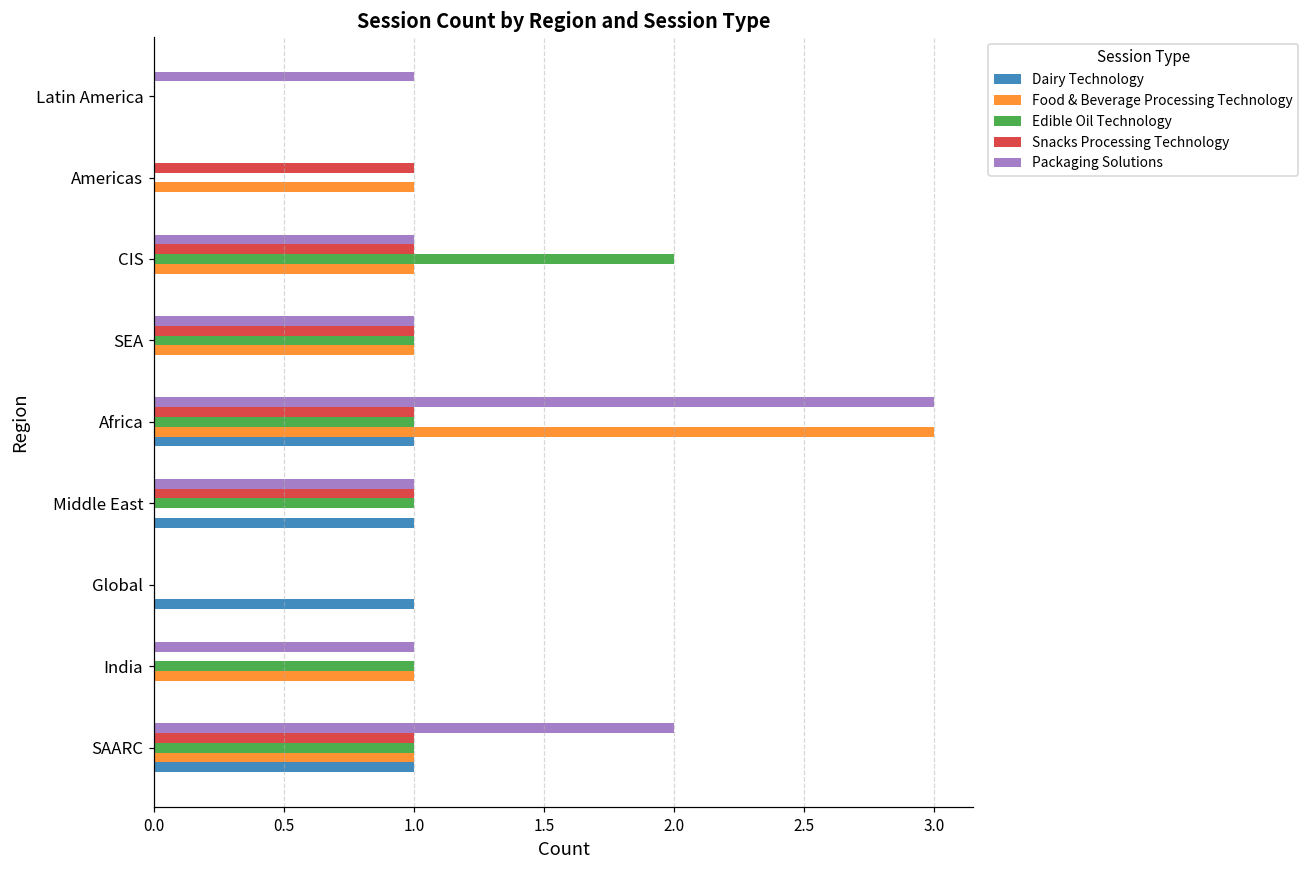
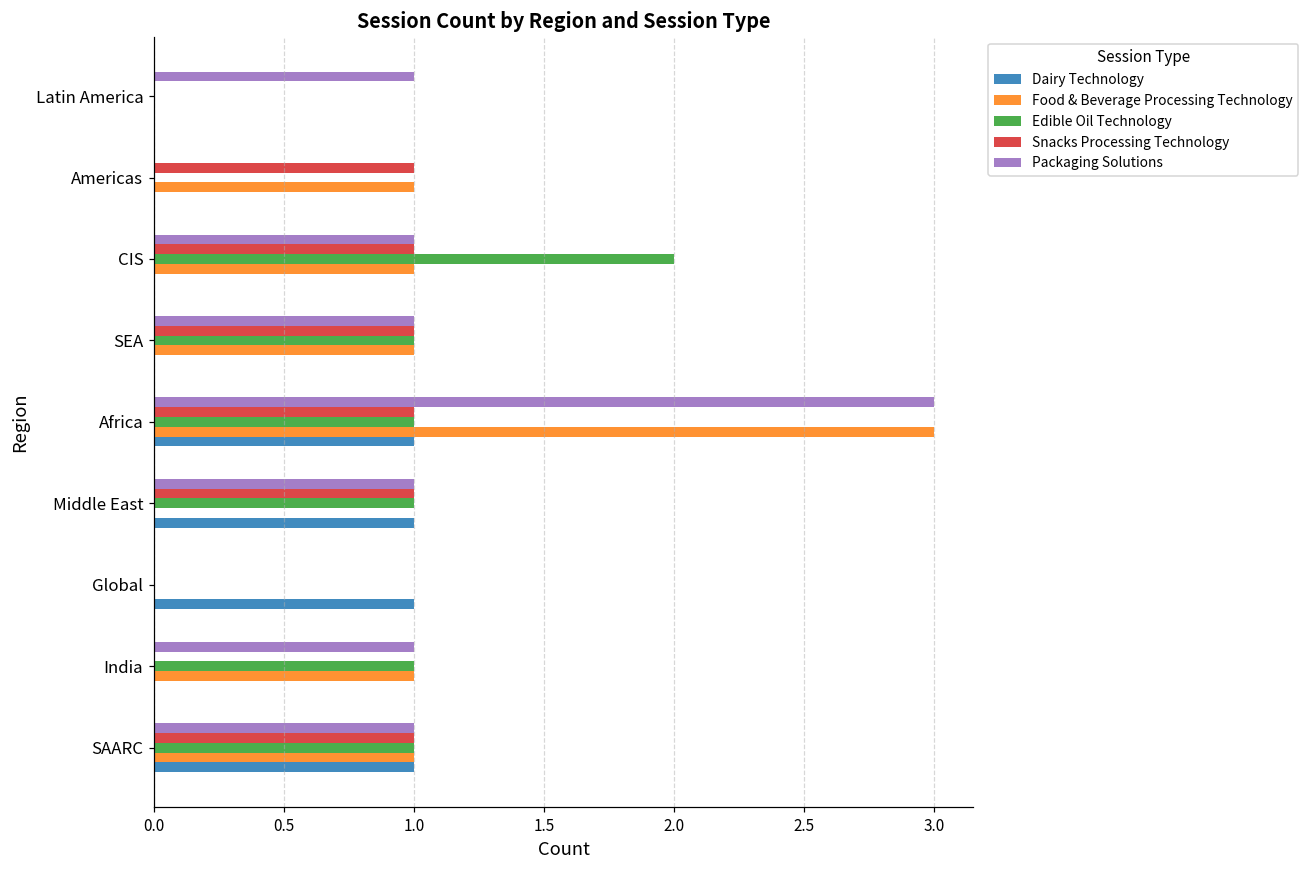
Packaging Solutions, SAARC: 2 -> 1
